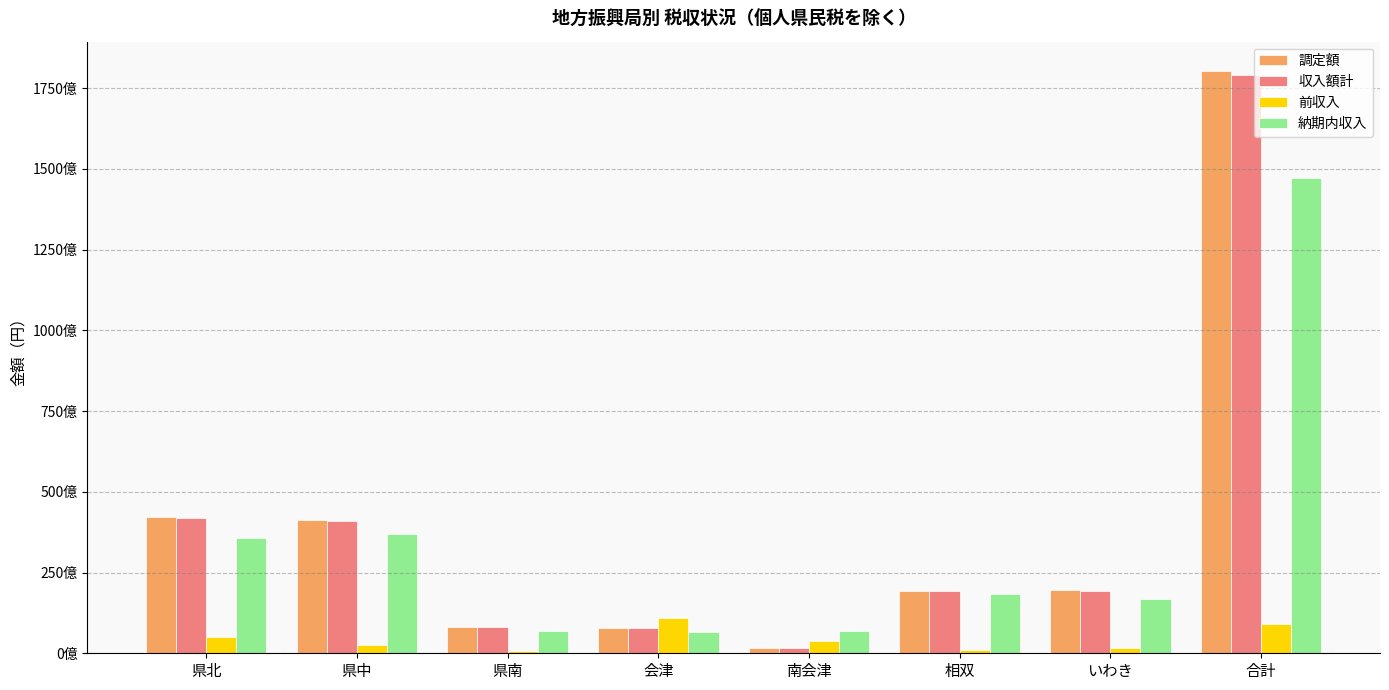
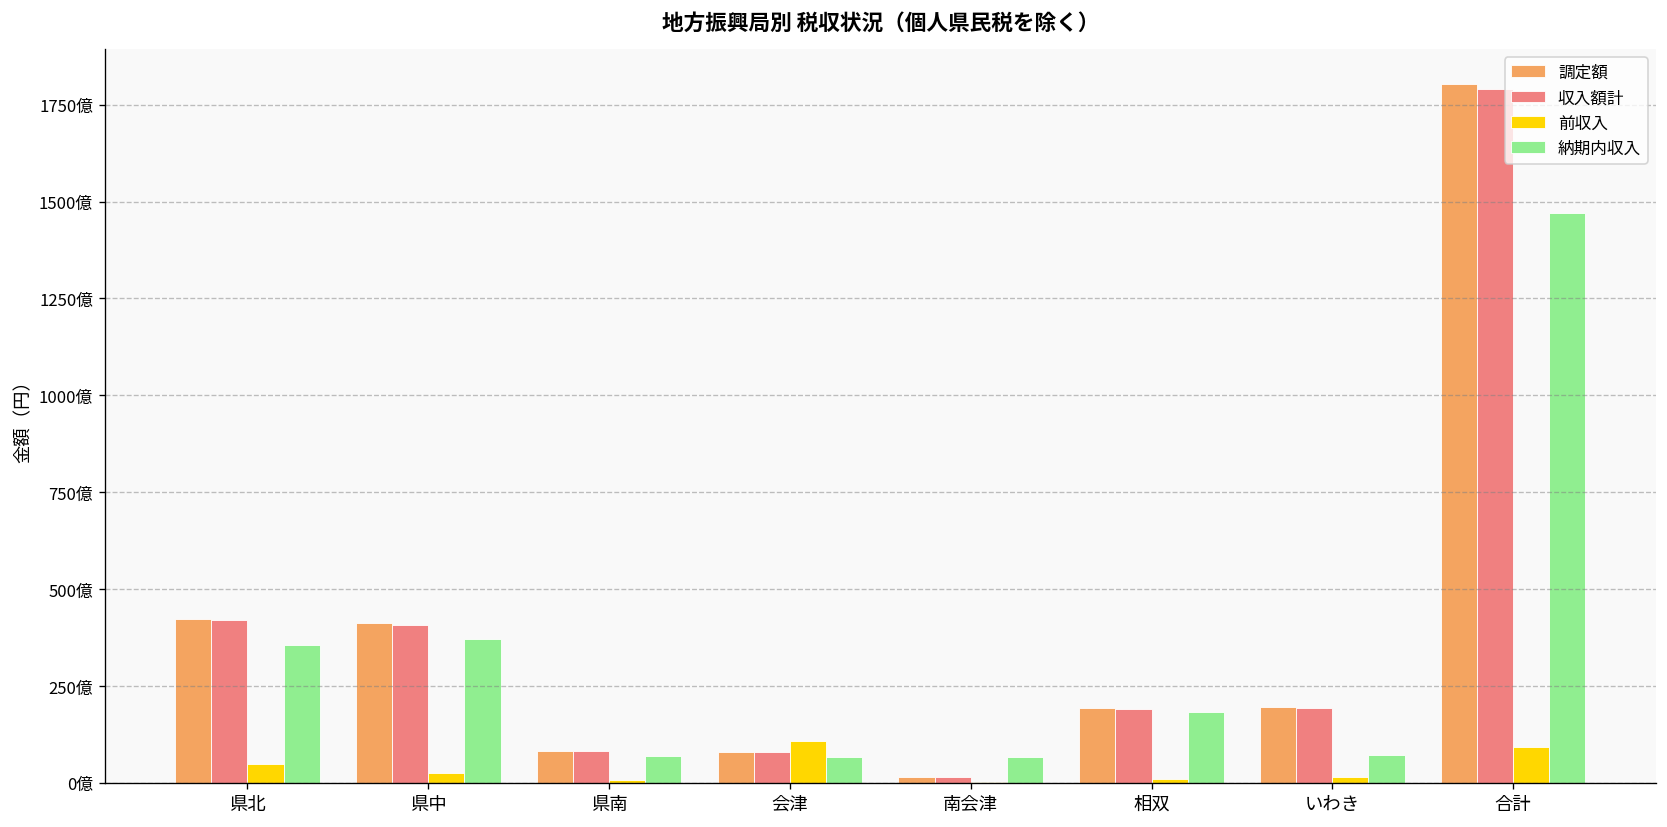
前収入, 南会津: 40億 -> 0億
納期内収入, いわき: 170億 -> 70億
